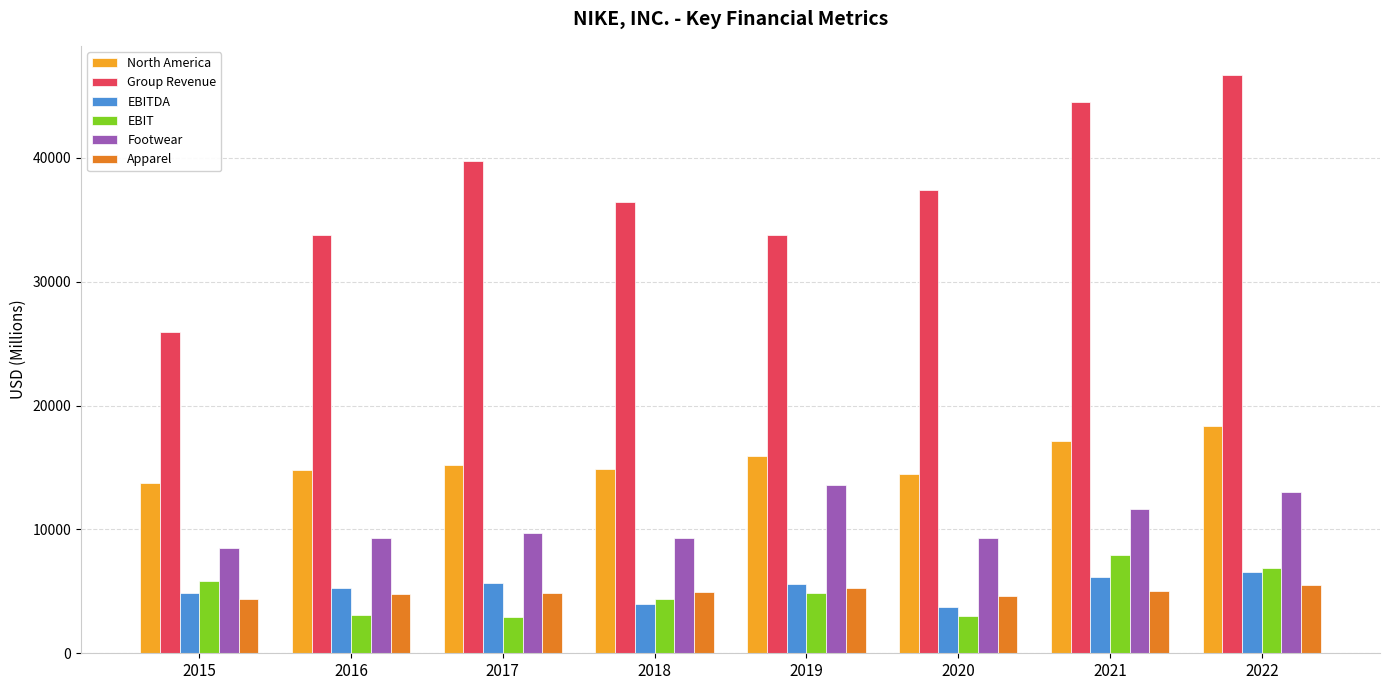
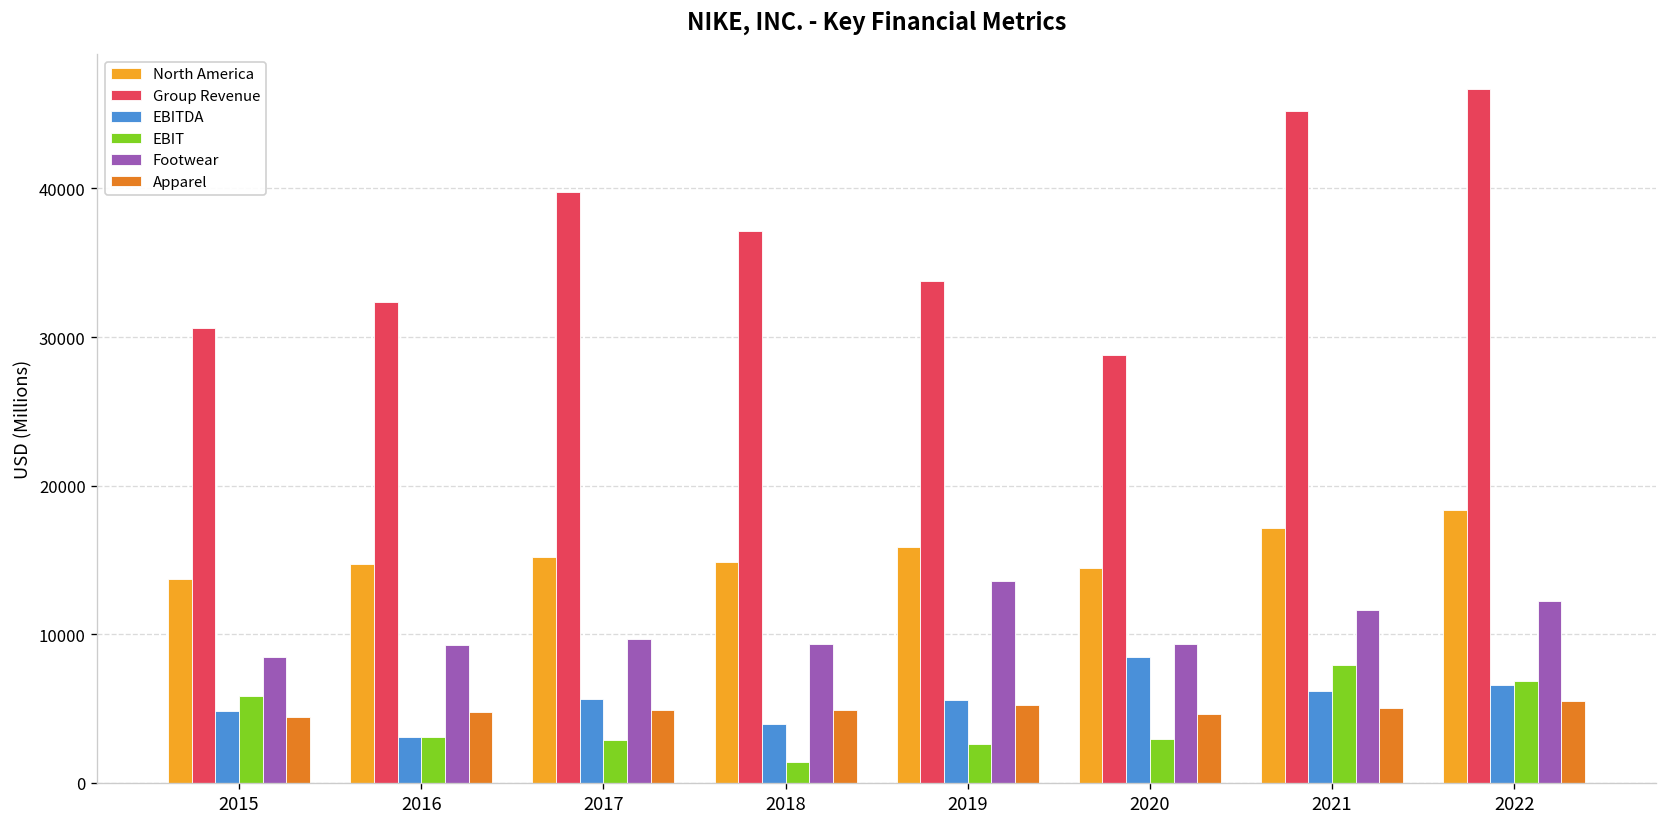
Group Revenue, 2015: 26000 -> 30600
Group Revenue, 2016: 33800 -> 32400
EBITDA, 2016: 5300 -> 3100
Group Revenue, 2018: 36400 -> 37100
EBIT, 2018: 4400 -> 1400
EBIT, 2019: 4900 -> 2600
Group Revenue, 2020: 37400 -> 28800
EBITDA, 2020: 3700 -> 8500
Group Revenue, 2021: 44500 -> 45200
Footwear, 2022: 13000 -> 12200
